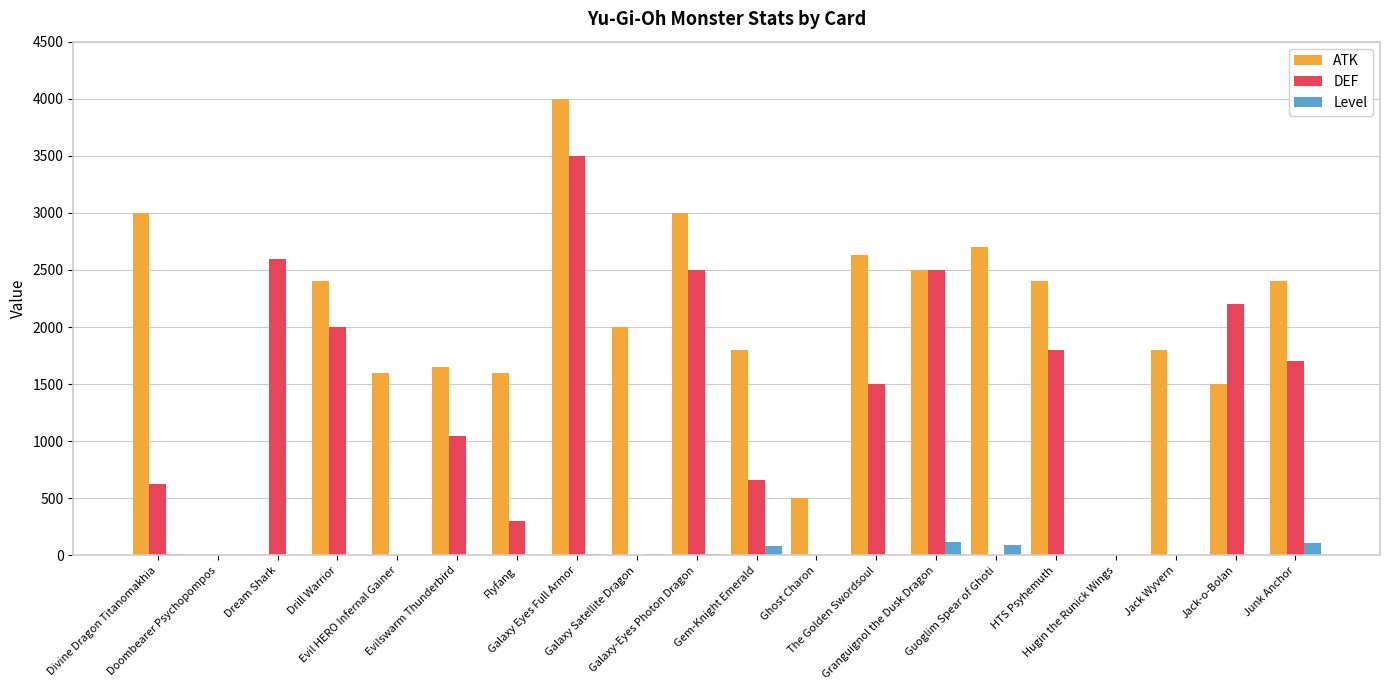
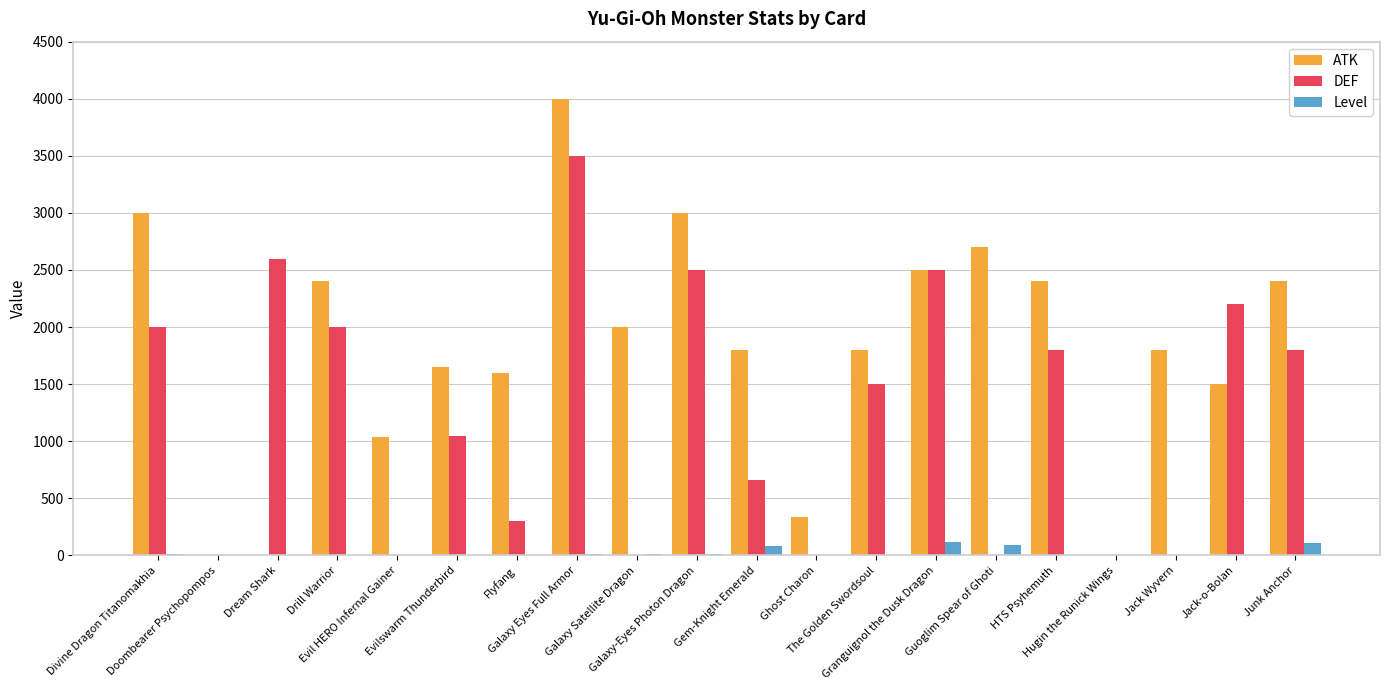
DEF, Divine Dragon Titanomakhia: 630 -> 2000
ATK, Evil HERO Infernal Gainer: 1600 -> 1040
ATK, Ghost Charon: 500 -> 340
ATK, The Golden Swordsoul: 2630 -> 1800
DEF, Junk Anchor: 1700 -> 1800
